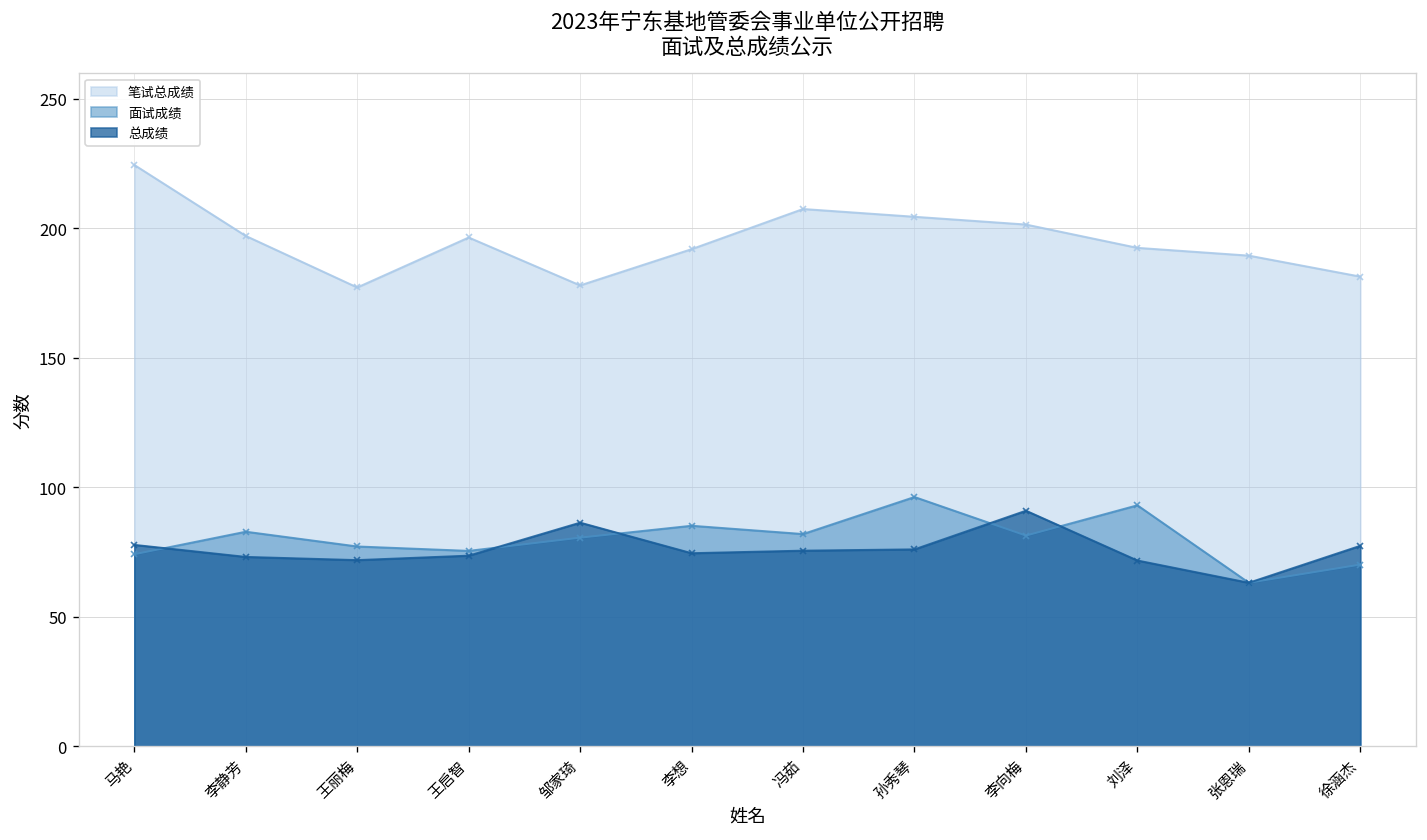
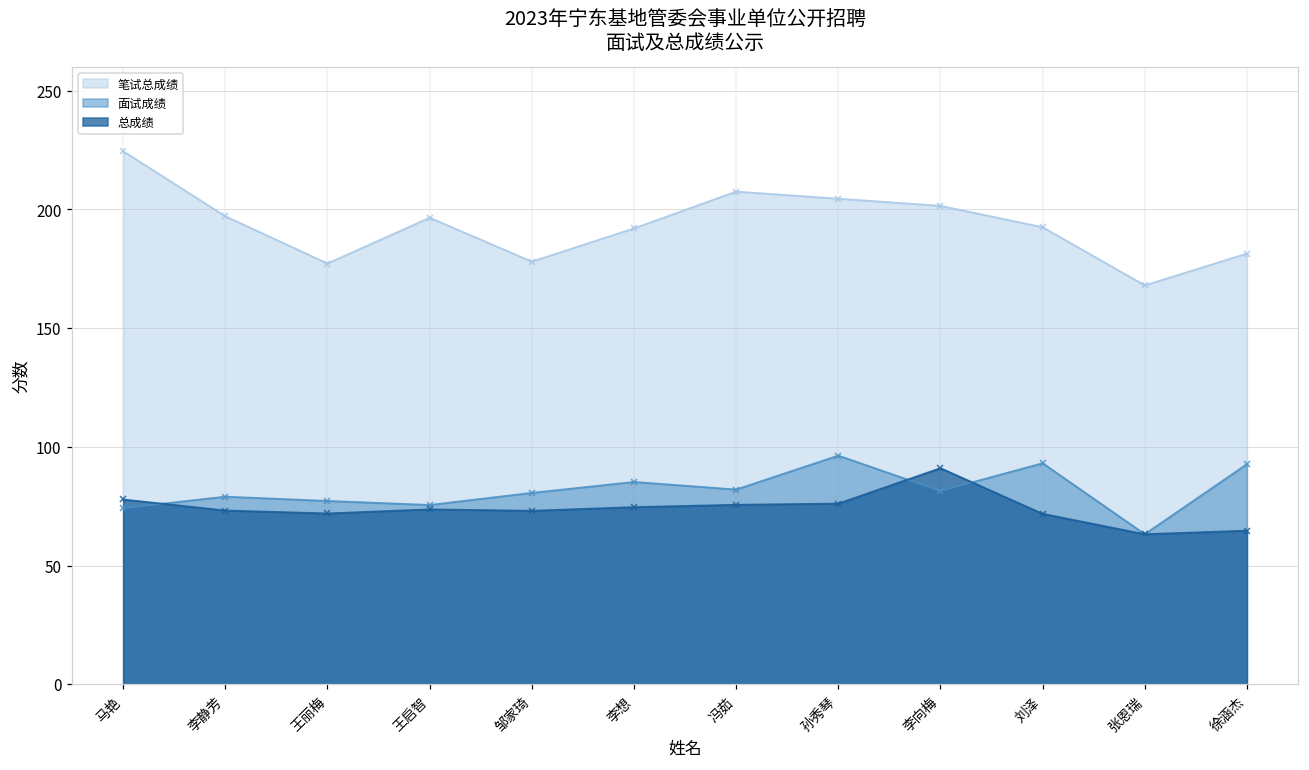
面试成绩, 李静芳: 83 -> 79
总成绩, 邹家琦: 86 -> 73
笔试总成绩, 张恩瑞: 190 -> 168
面试成绩, 徐涵杰: 70 -> 93
总成绩, 徐涵杰: 77 -> 65
